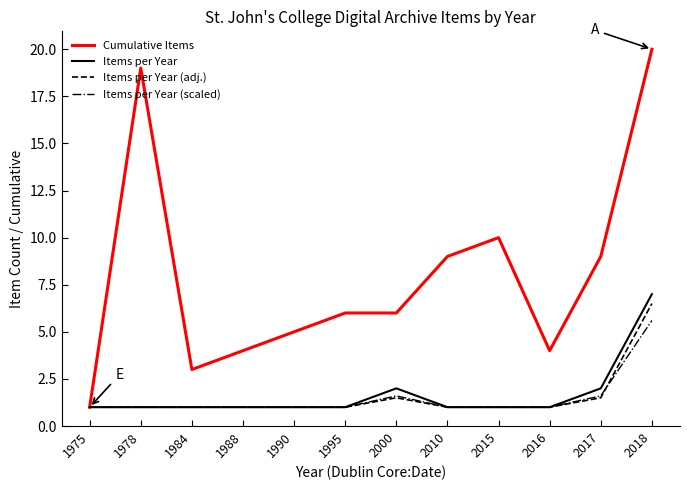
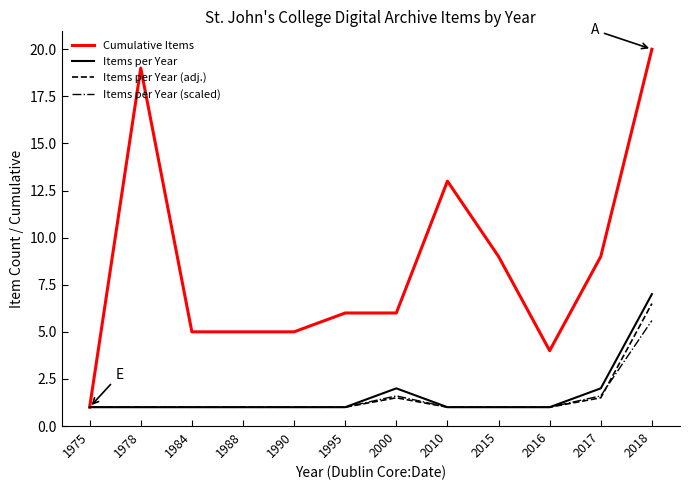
Cumulative Items, 1984: 3 -> 5
Cumulative Items, 1988: 4 -> 5
Cumulative Items, 2010: 9 -> 13
Cumulative Items, 2015: 10 -> 9
